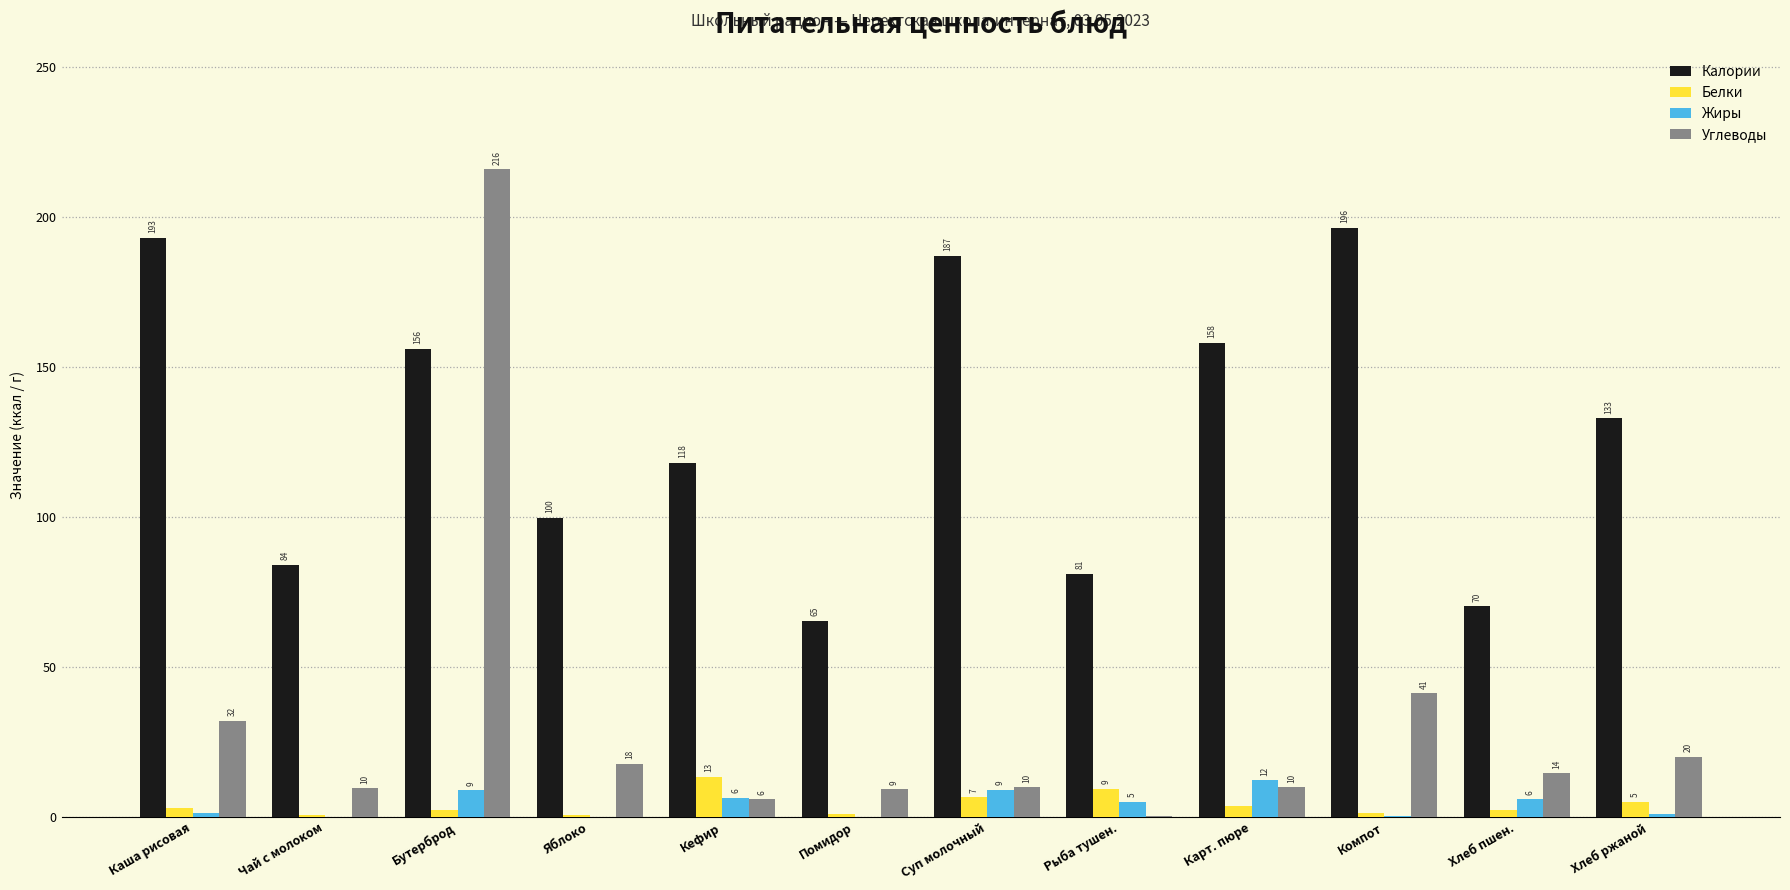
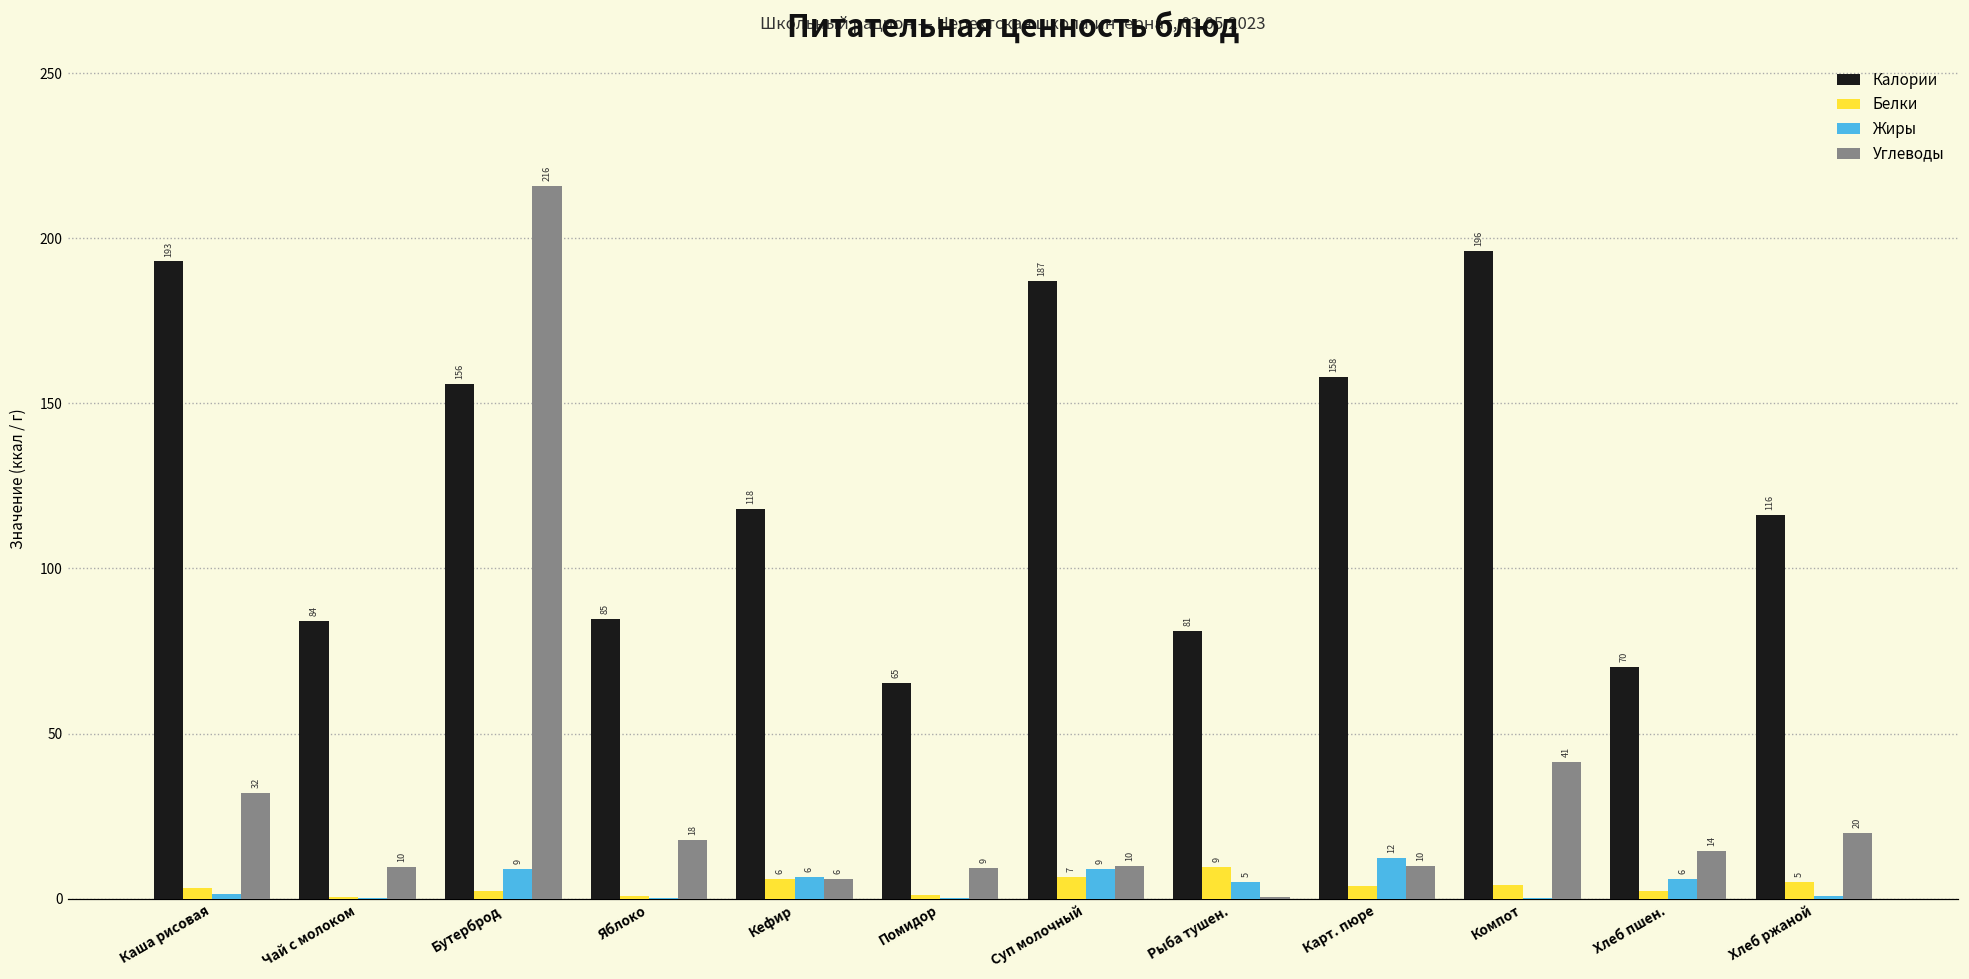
Калории, Яблоко: 100 -> 85
Белки, Кефир: 13 -> 6
Белки, Компот: 1 -> 4
Калории, Хлеб ржаной: 133 -> 116
